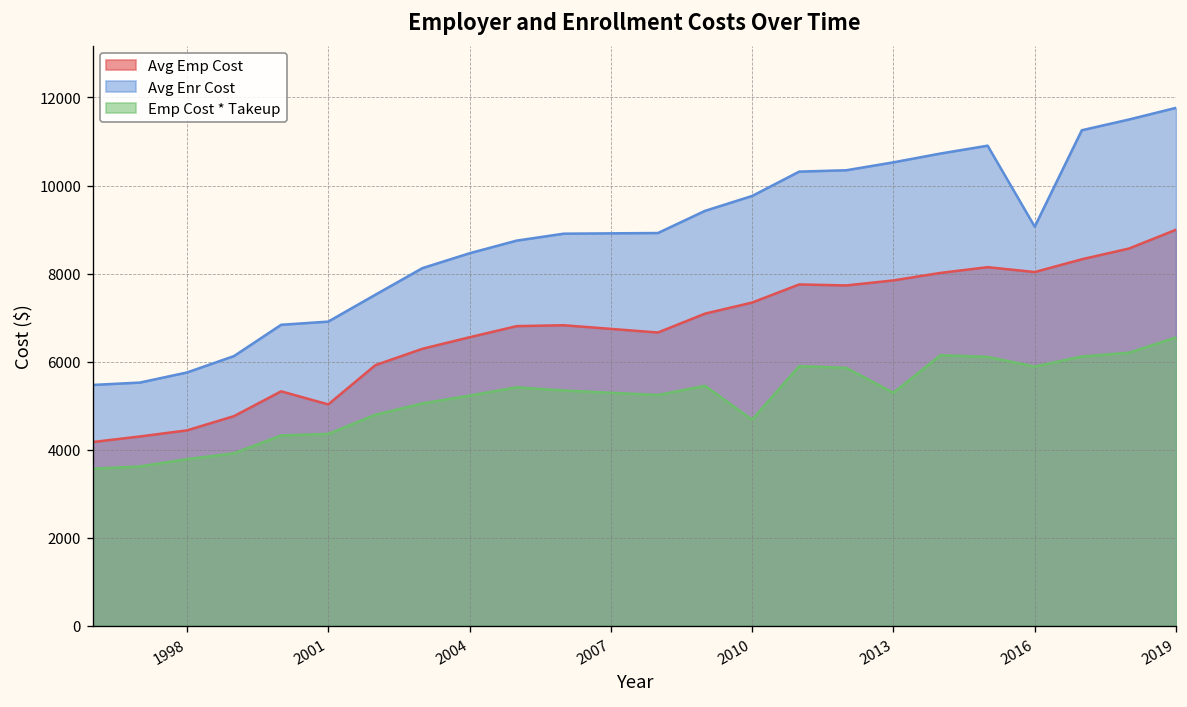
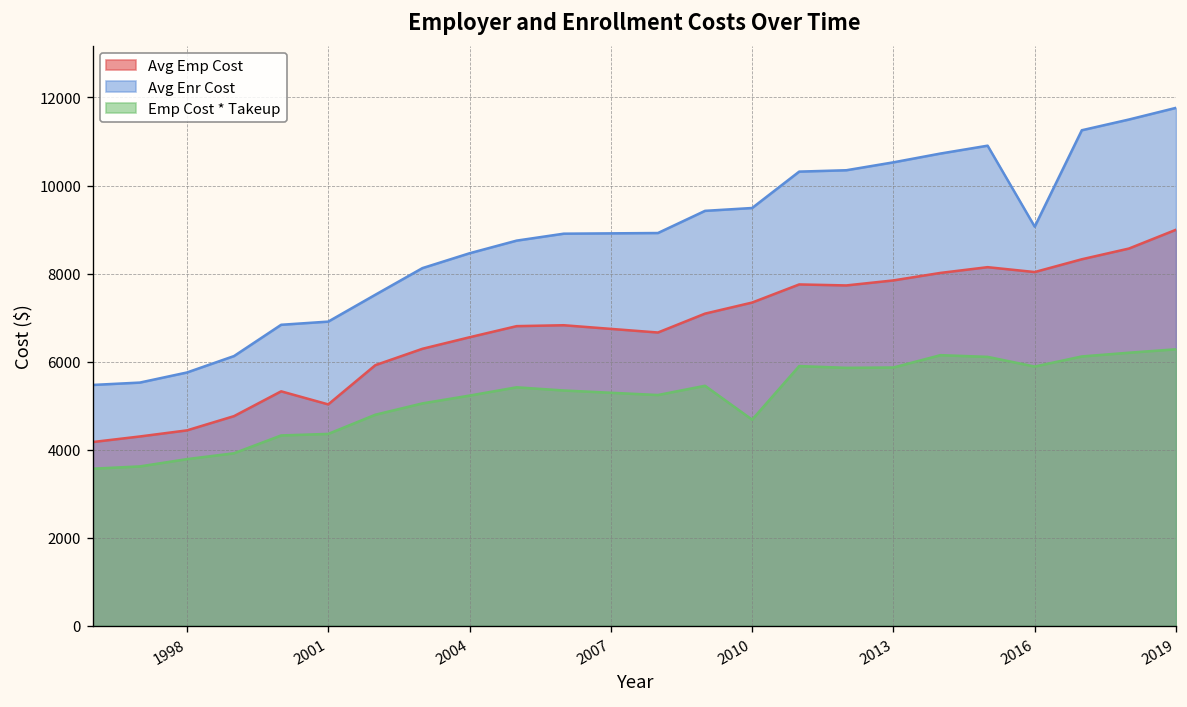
Avg Enr Cost, 2010: 9800 -> 9500
Emp Cost * Takeup, 2013: 5300 -> 5900
Emp Cost * Takeup, 2019: 6600 -> 6300
